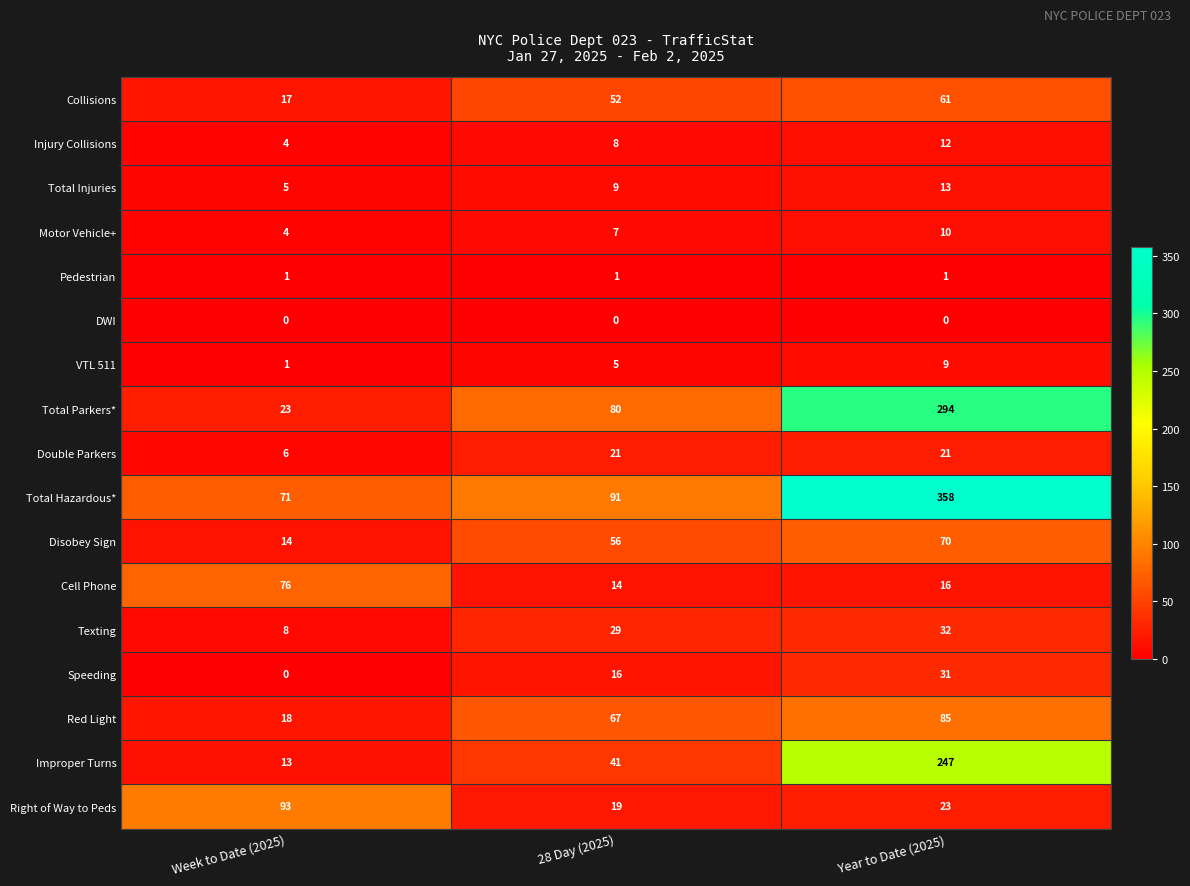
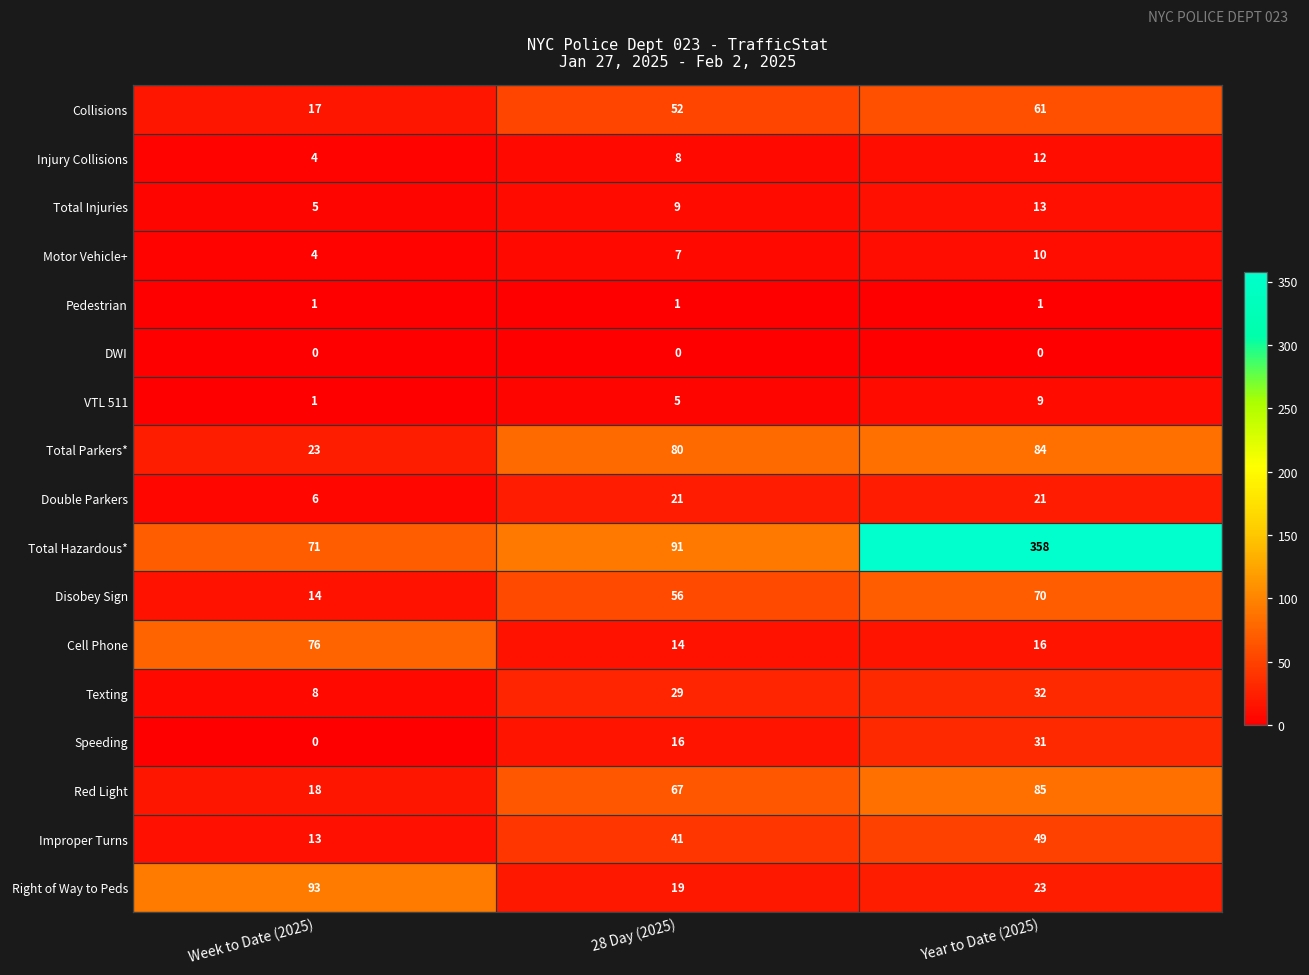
Total Parkers*, Year to Date (2025): 294 -> 84
Improper Turns, Year to Date (2025): 247 -> 49
